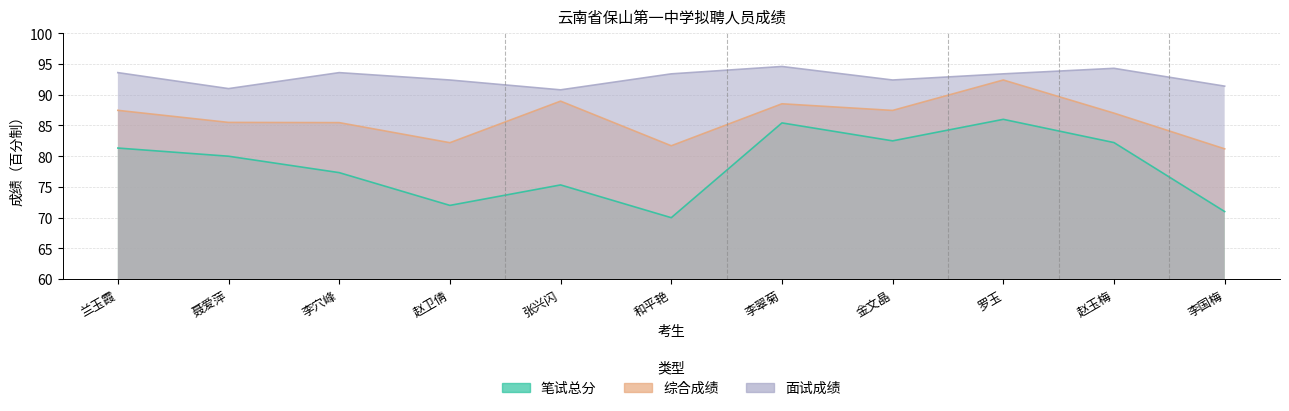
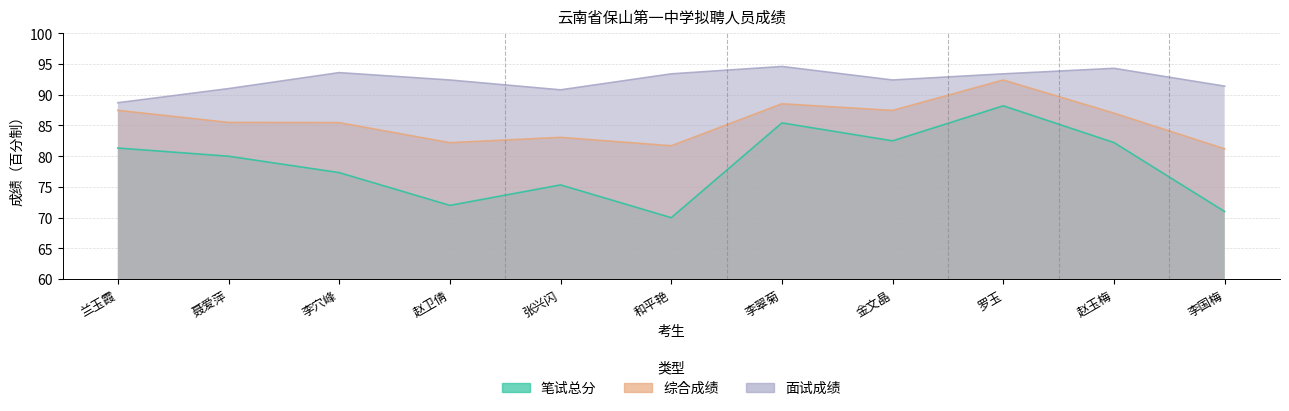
面试成绩, 兰玉霞: 94 -> 89
综合成绩, 张兴闪: 89 -> 83
笔试总分, 罗玉: 86 -> 88
